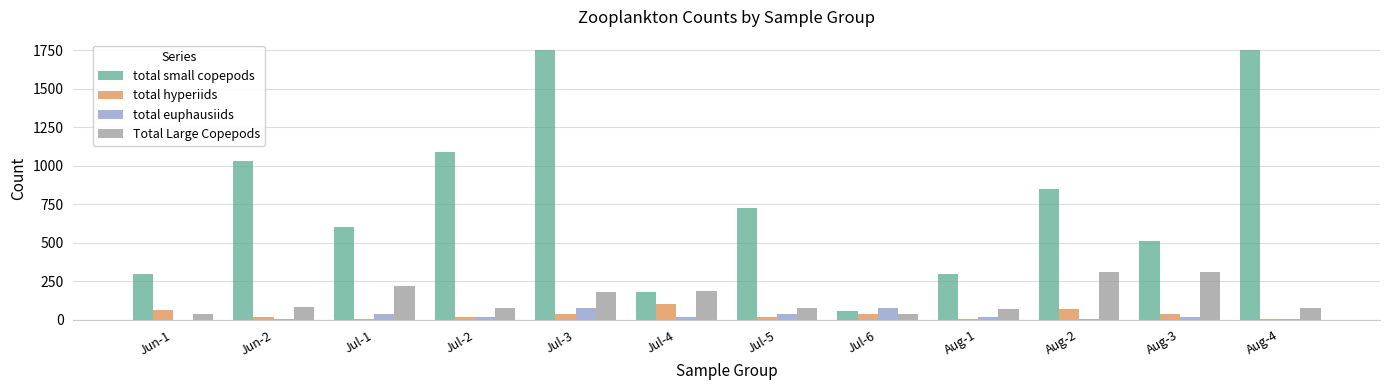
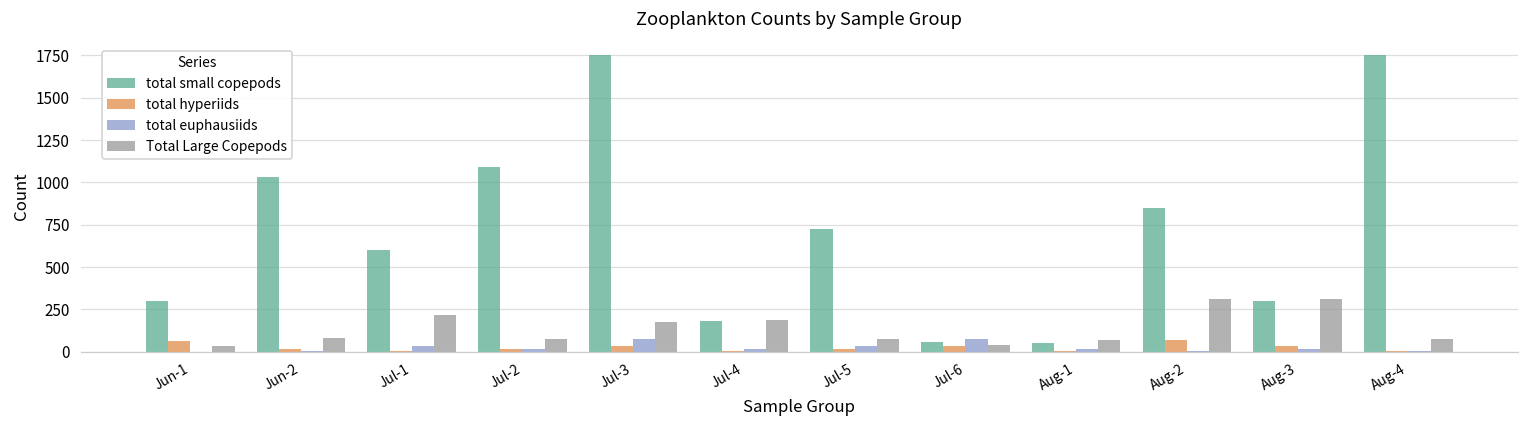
total hyperiids, Jul-4: 100 -> 10
total small copepods, Aug-1: 300 -> 50
total small copepods, Aug-3: 510 -> 300
